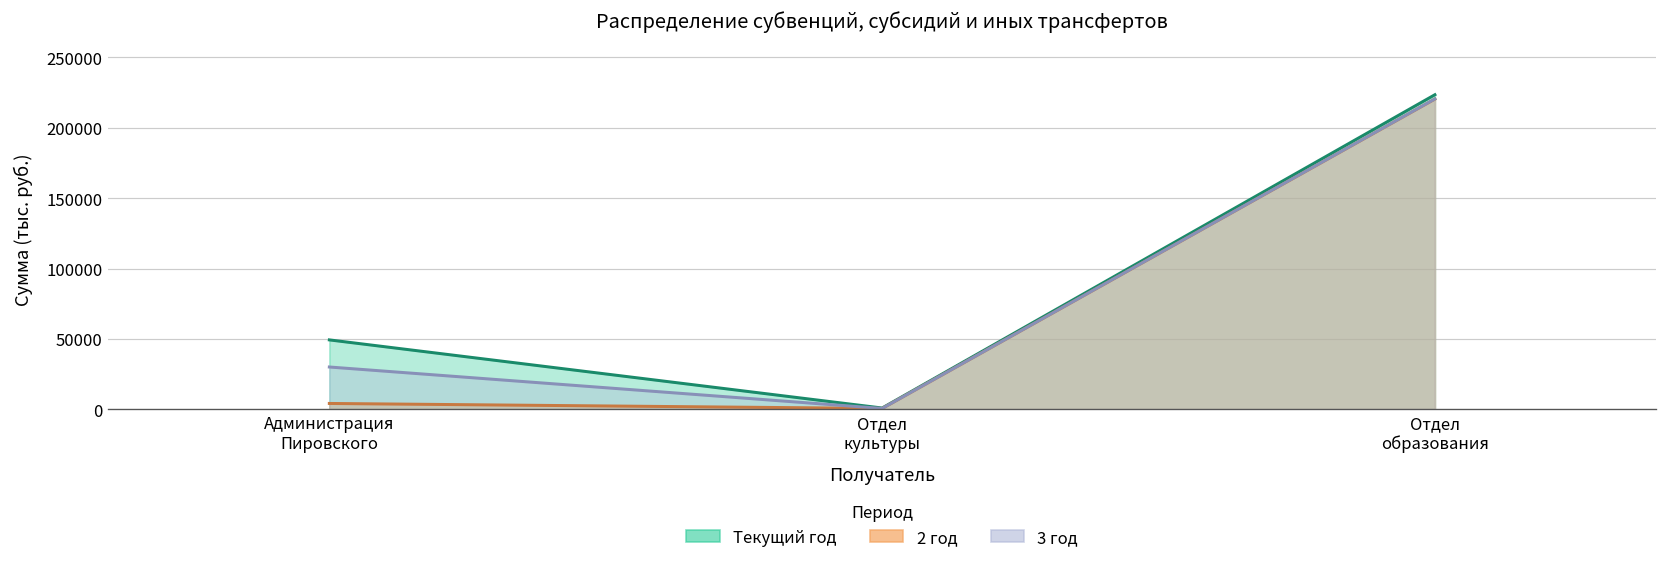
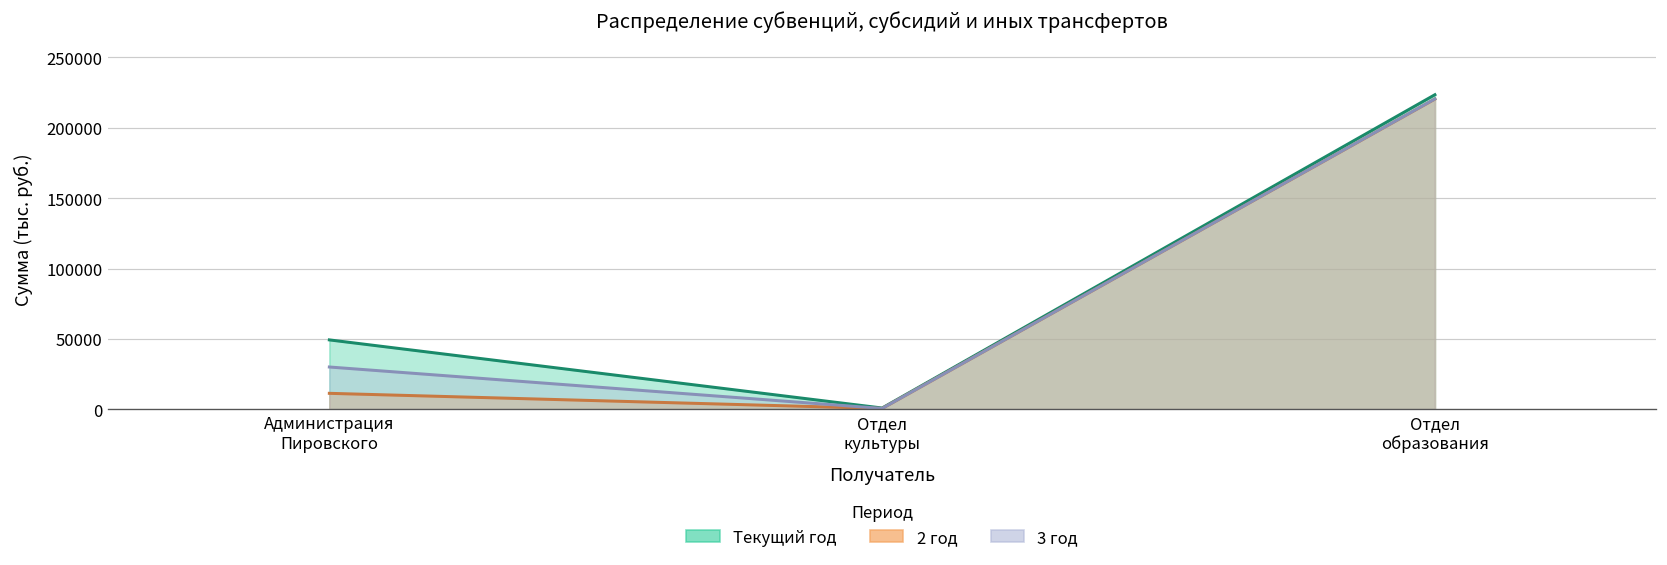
2 год, Администрация Пировского: 4000 -> 11000
